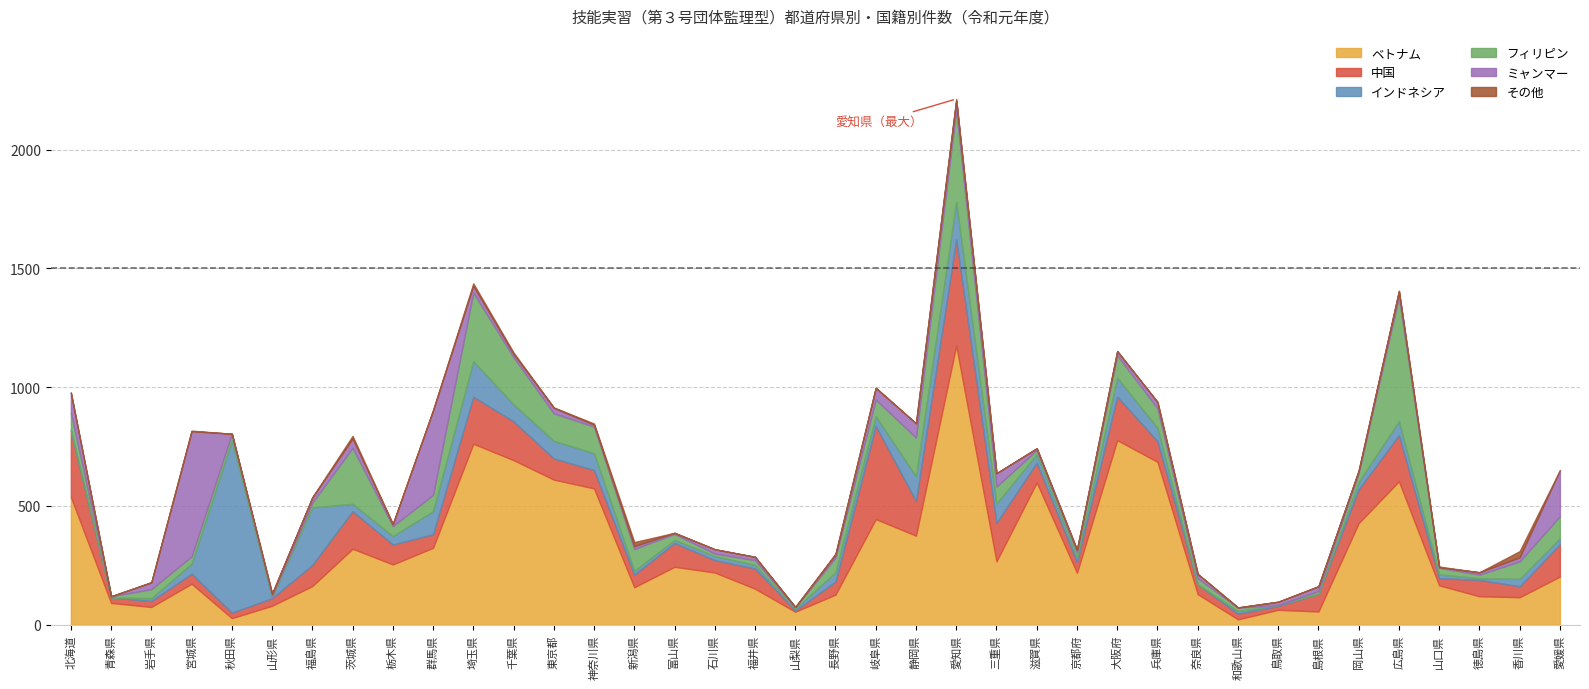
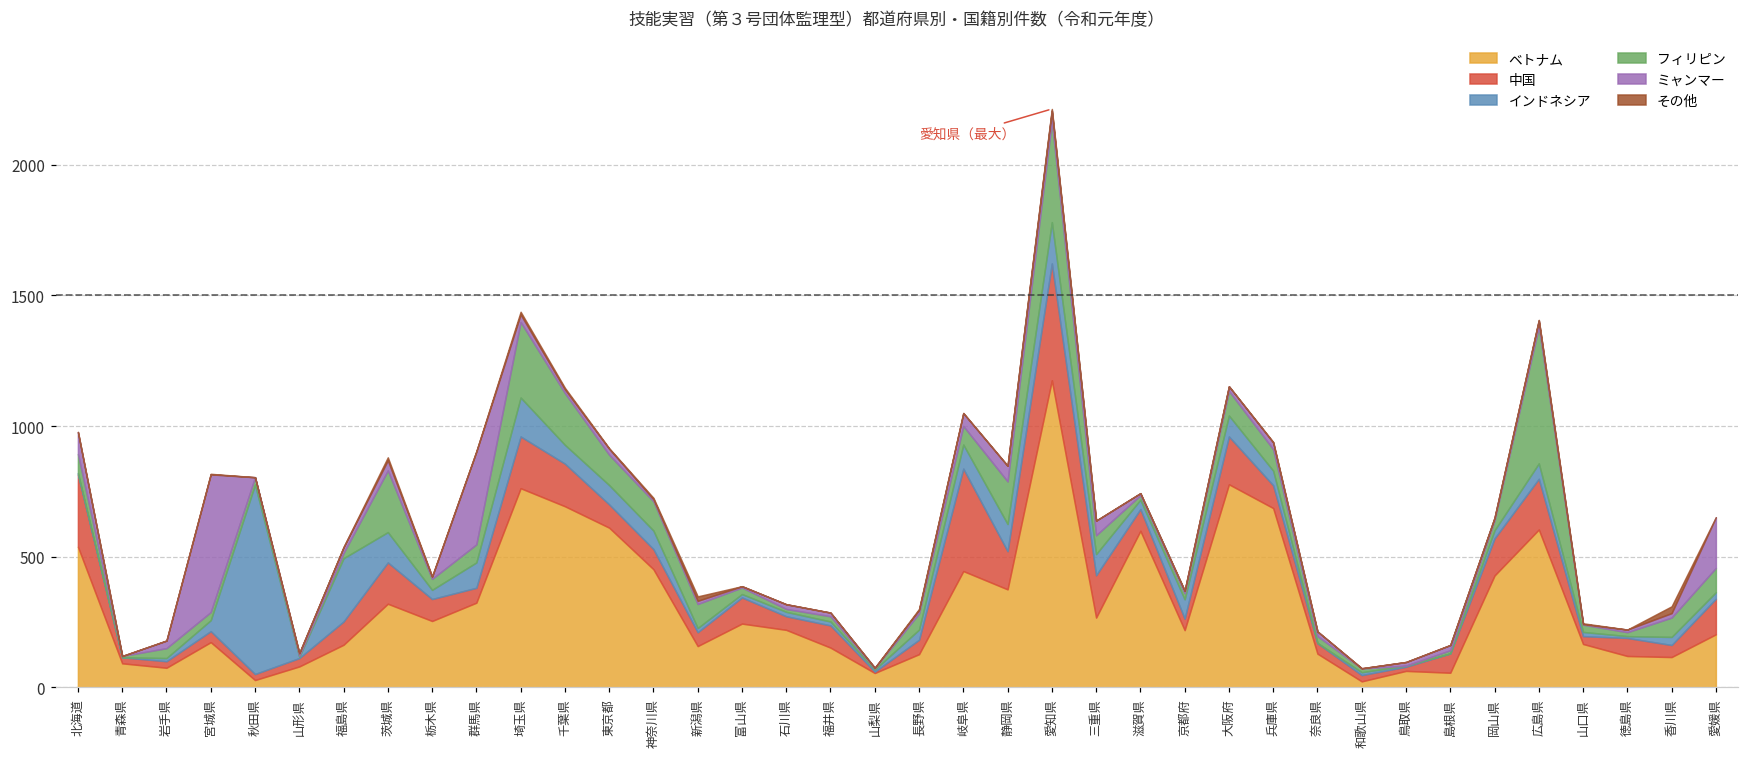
インドネシア, 茨城県: 30 -> 120
ベトナム, 神奈川県: 570 -> 450
インドネシア, 岐阜県: 40 -> 90
インドネシア, 京都府: 20 -> 70
